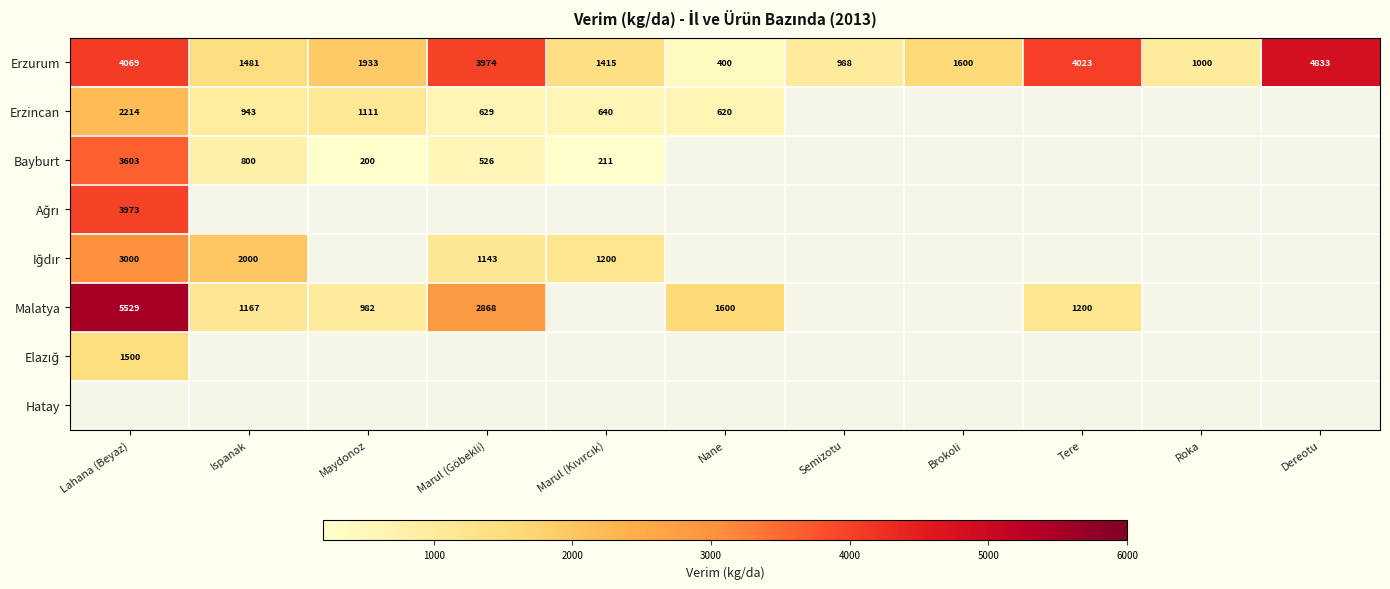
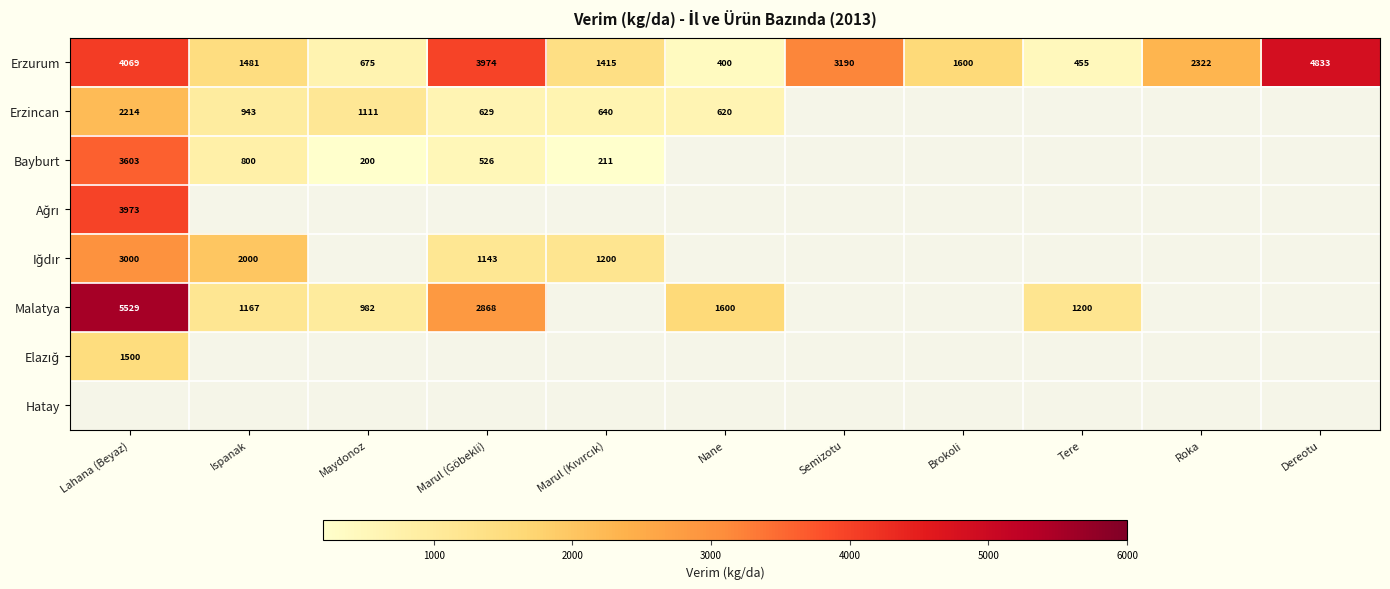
Erzurum, Maydonoz: 1933 -> 675
Erzurum, Semizotu: 988 -> 3190
Erzurum, Tere: 4023 -> 455
Erzurum, Roka: 1000 -> 2322
